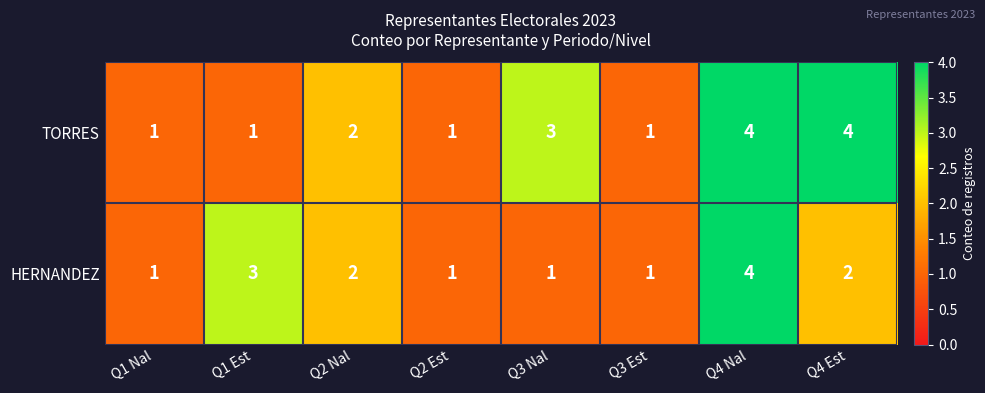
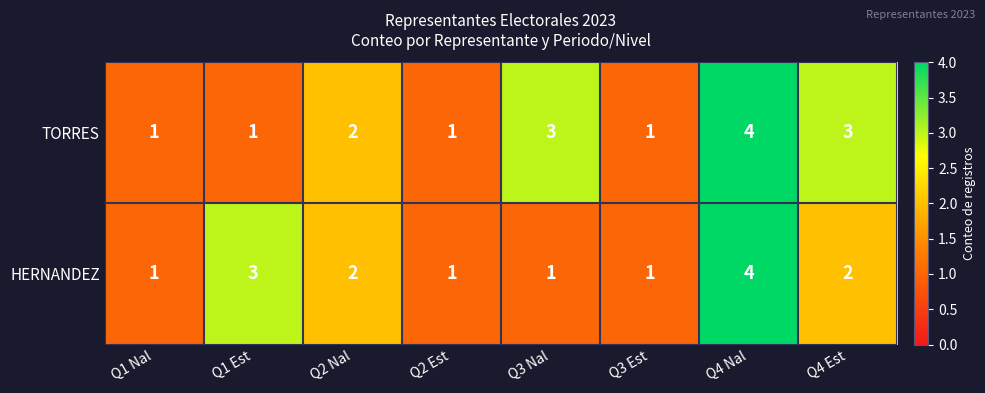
TORRES, Q4 Est: 4 -> 3
